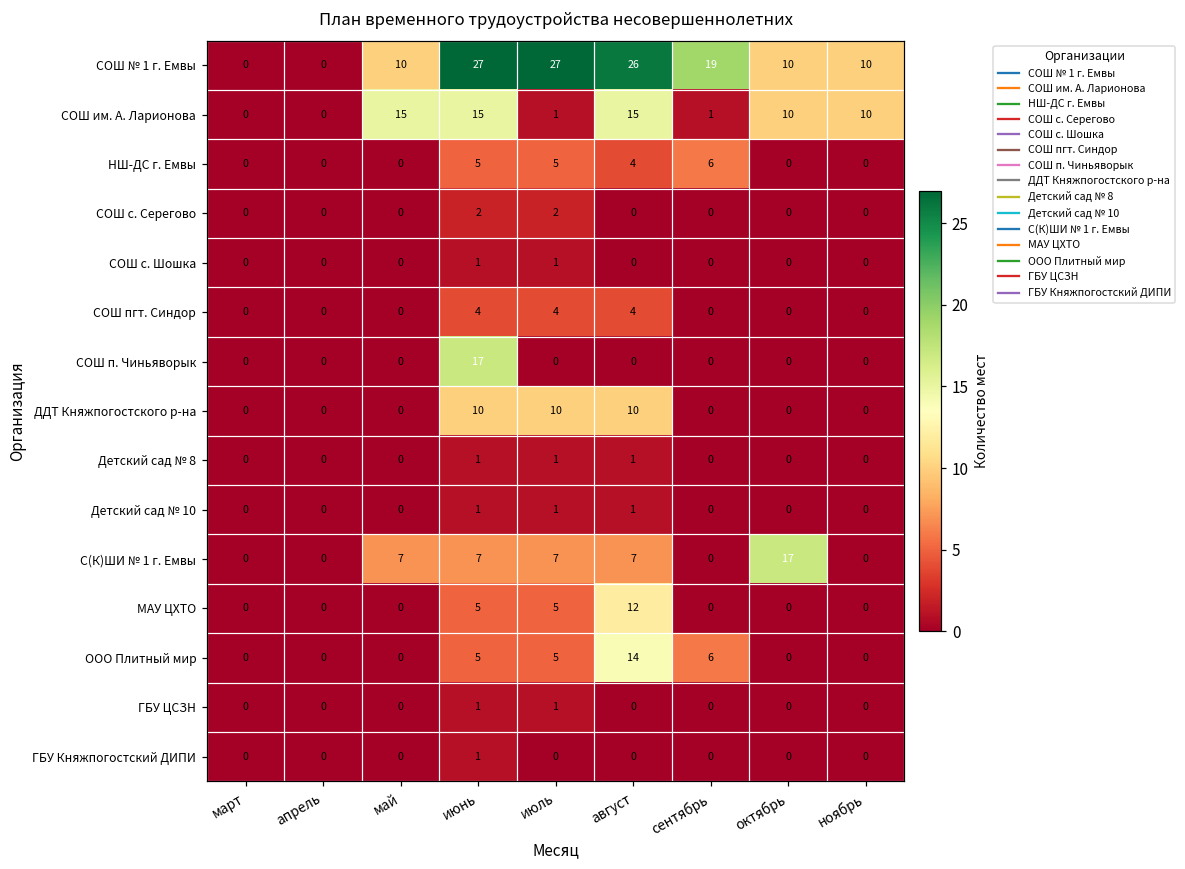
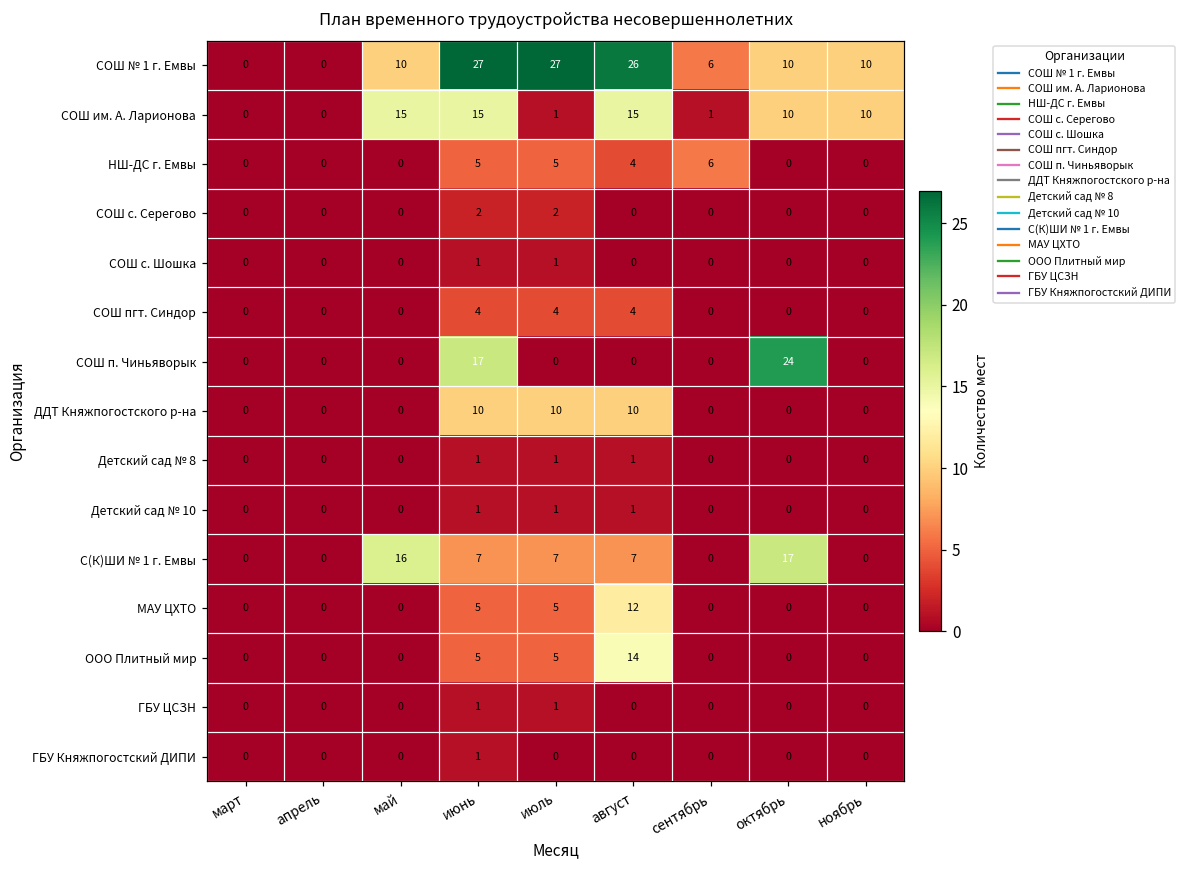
СОШ № 1 г. Емвы, сентябрь: 19 -> 6
СОШ п. Чиньяворык, октябрь: 0 -> 24
С(К)ШИ № 1 г. Емвы, май: 7 -> 16
ООО Плитный мир, сентябрь: 6 -> 0
